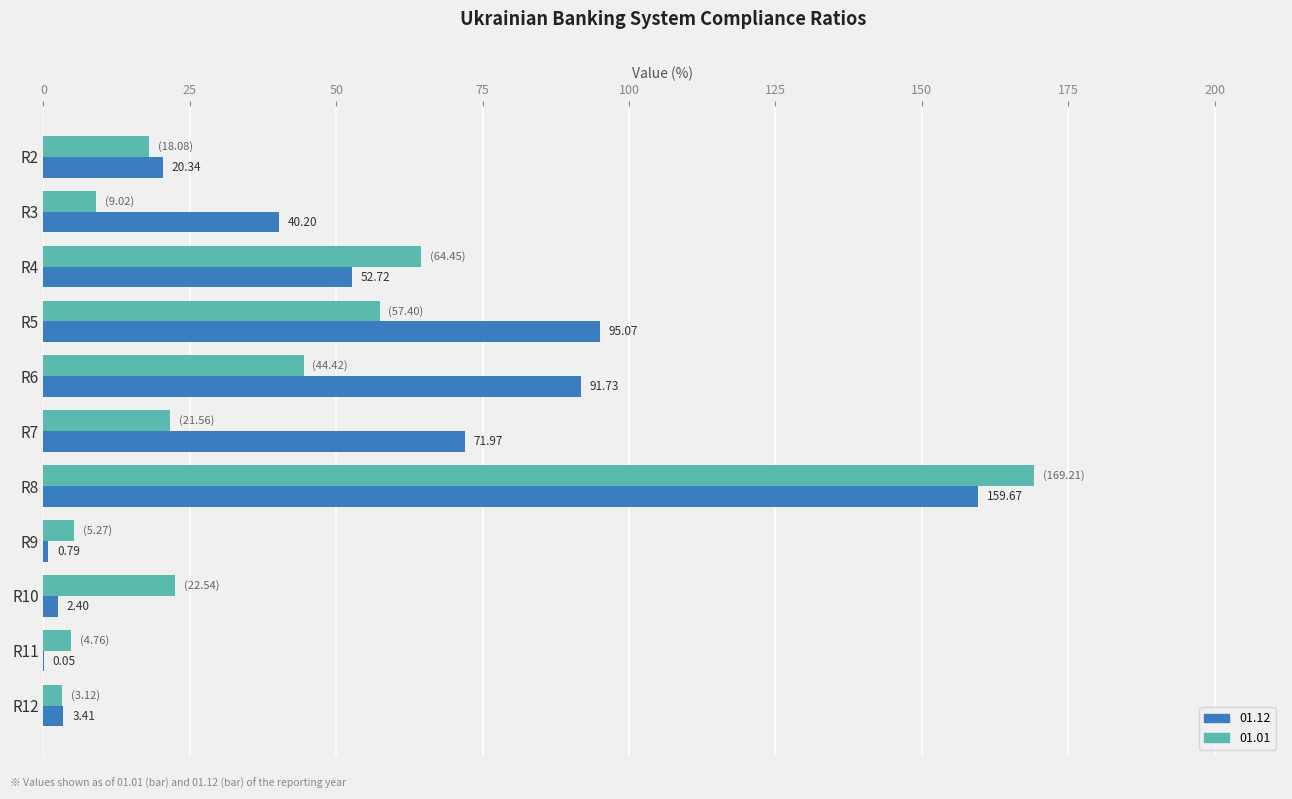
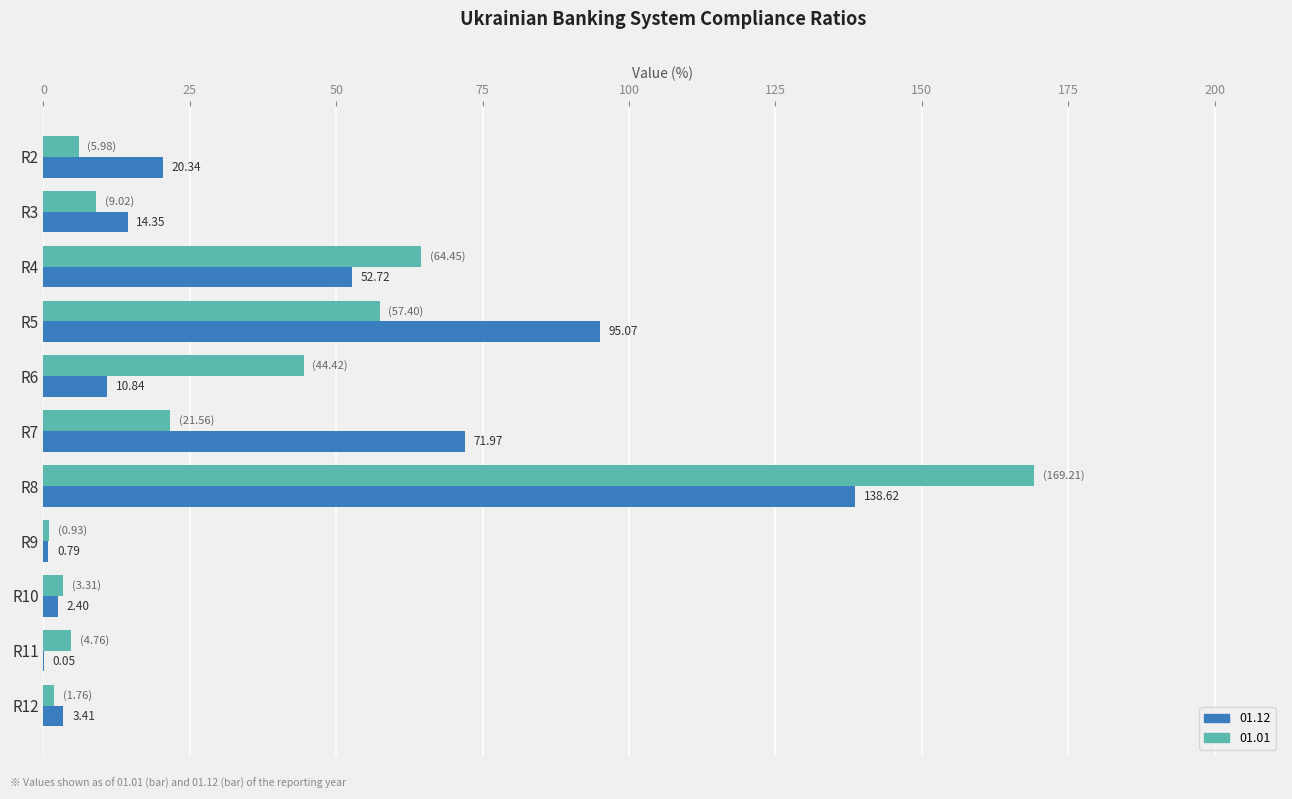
01.01, R2: (18.08) -> (5.98)
01.12, R3: 40.20 -> 14.35
01.12, R6: 91.73 -> 10.84
01.12, R8: 159.67 -> 138.62
01.01, R9: (5.27) -> (0.93)
01.01, R10: (22.54) -> (3.31)
01.01, R12: (3.12) -> (1.76)
